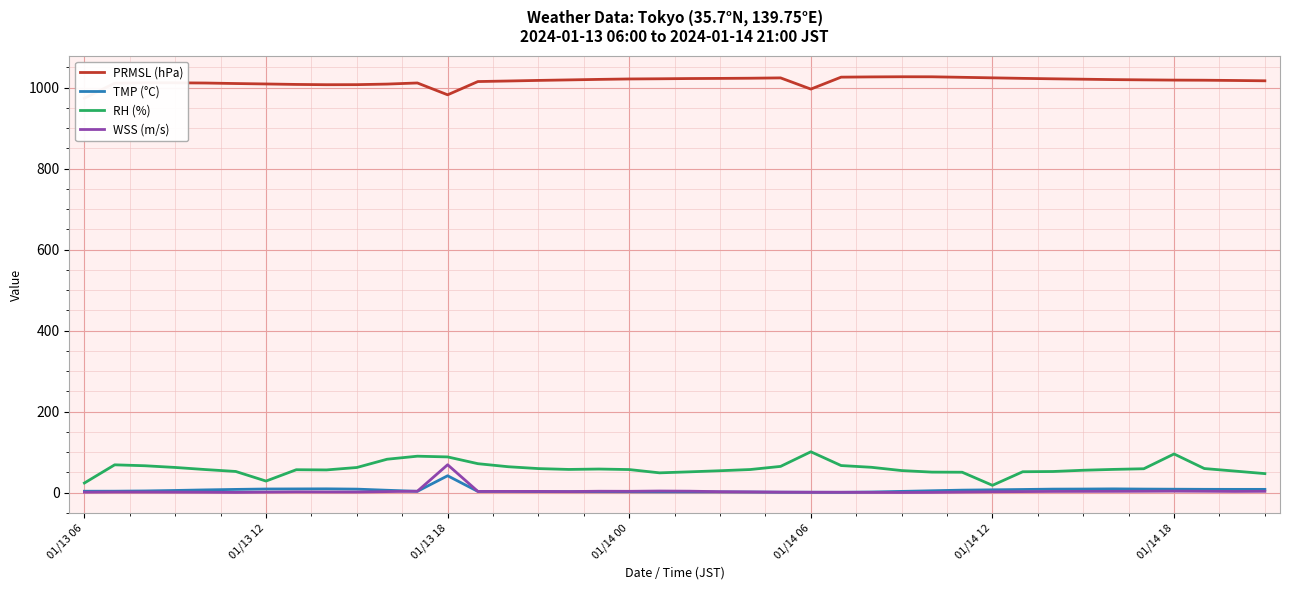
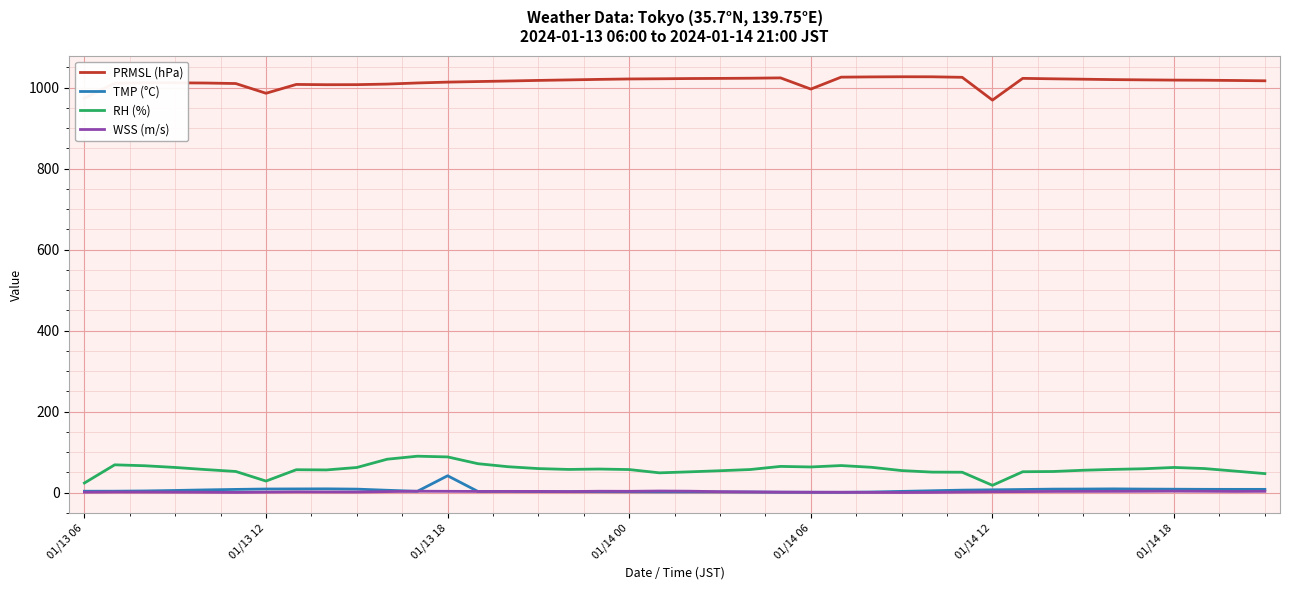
PRMSL (hPa), 01/13 12: 1010 -> 990
PRMSL (hPa), 01/13 18: 980 -> 1010
WSS (m/s), 01/13 18: 70 -> 0
RH (%), 01/14 06: 100 -> 60
PRMSL (hPa), 01/14 12: 1020 -> 970
RH (%), 01/14 18: 100 -> 60
